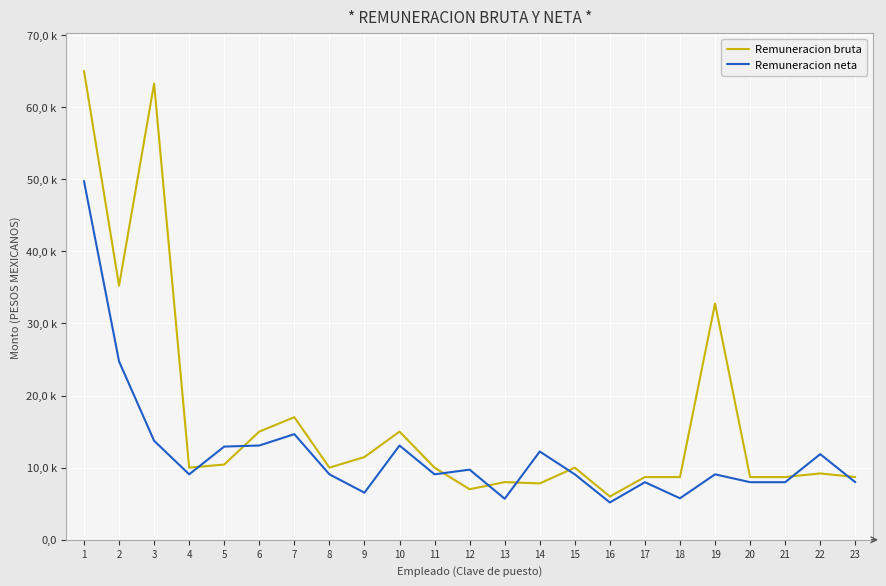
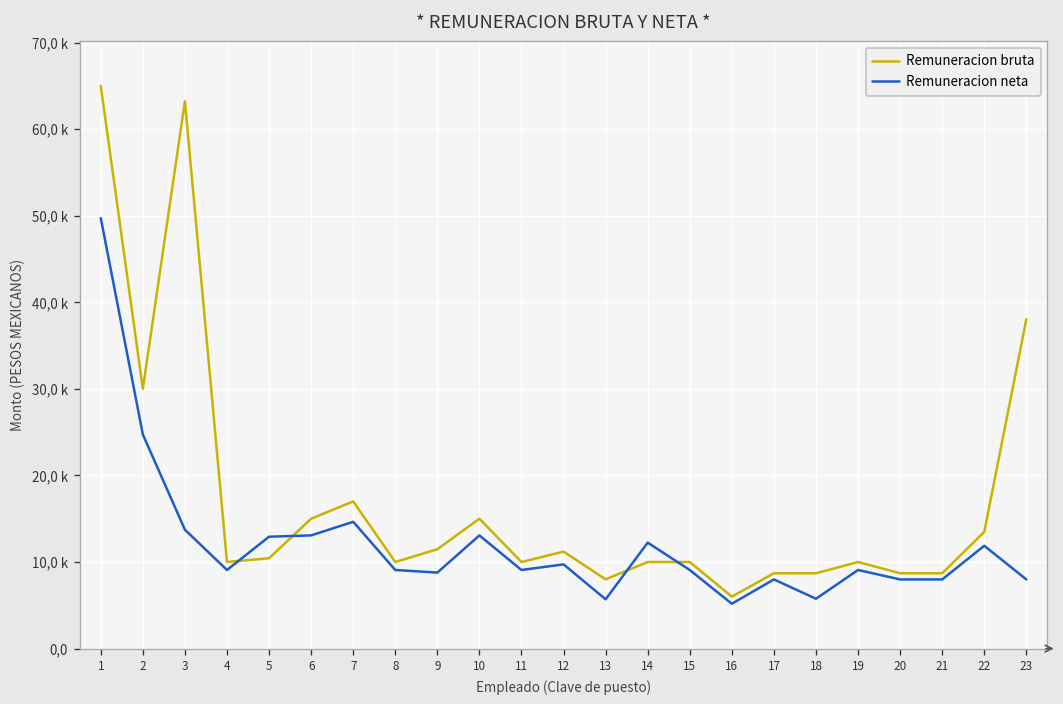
Remuneracion bruta, 2: 350000 -> 300000
Remuneracion neta, 9: 70000 -> 90000
Remuneracion bruta, 12: 70000 -> 110000
Remuneracion bruta, 14: 80000 -> 100000
Remuneracion bruta, 19: 330000 -> 100000
Remuneracion bruta, 22: 90000 -> 130000
Remuneracion bruta, 23: 90000 -> 380000
